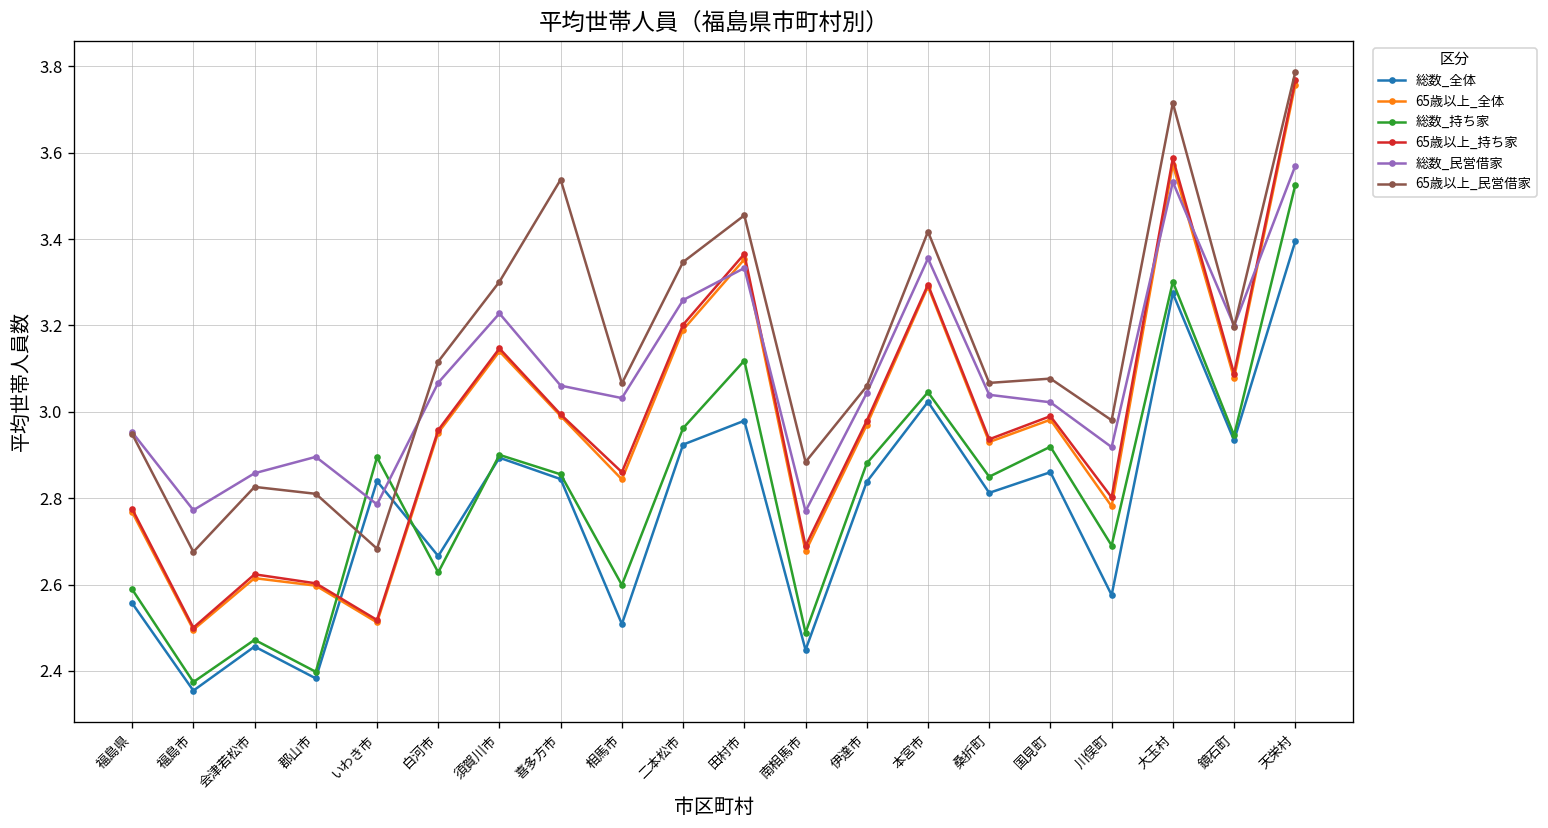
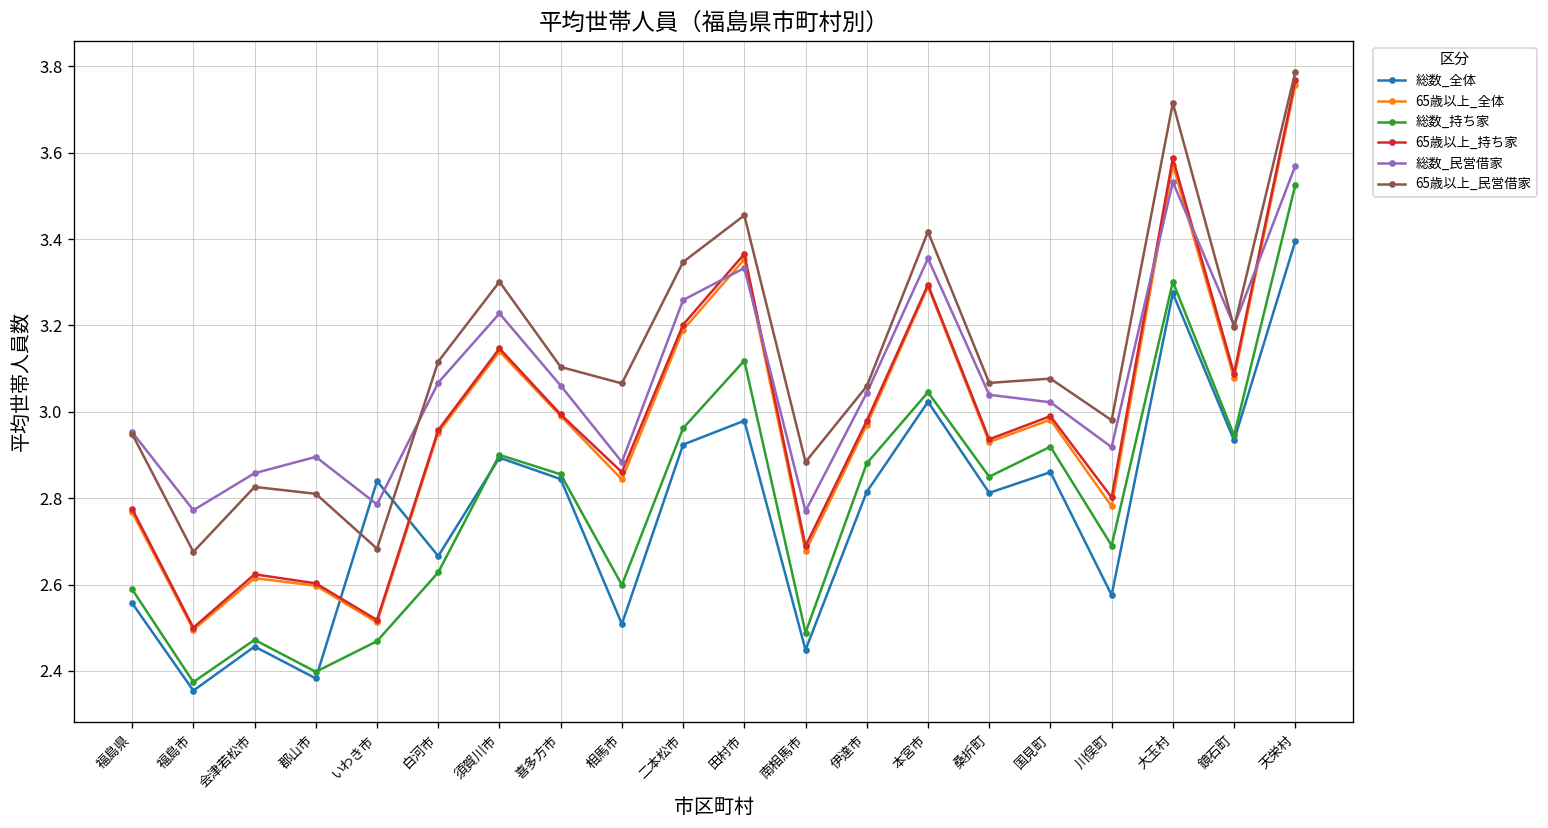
総数_持ち家, いわき市: 2.89 -> 2.47
65歳以上_民営借家, 喜多方市: 3.54 -> 3.10
総数_民営借家, 相馬市: 3.03 -> 2.88
総数_全体, 伊達市: 2.84 -> 2.81
